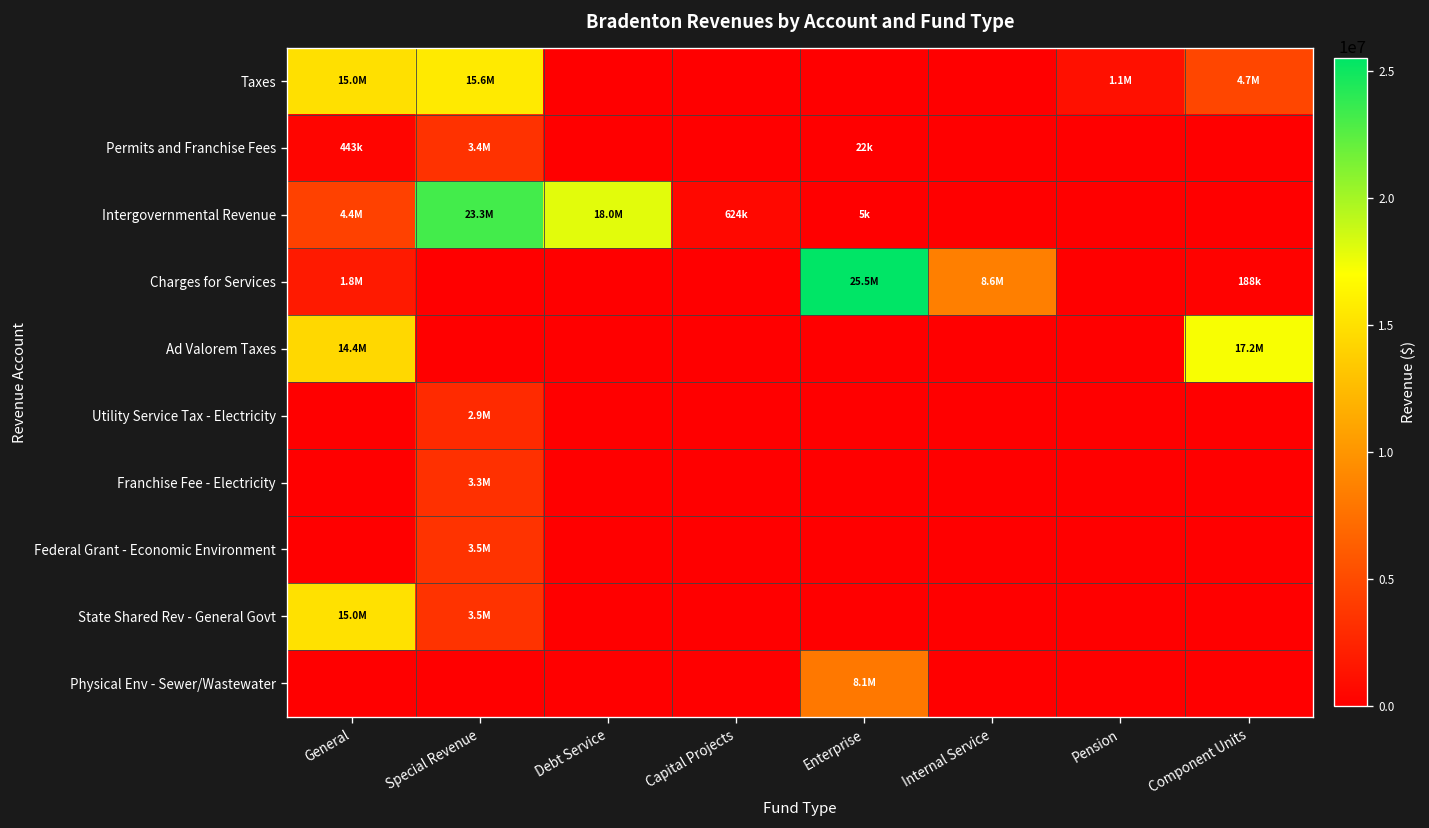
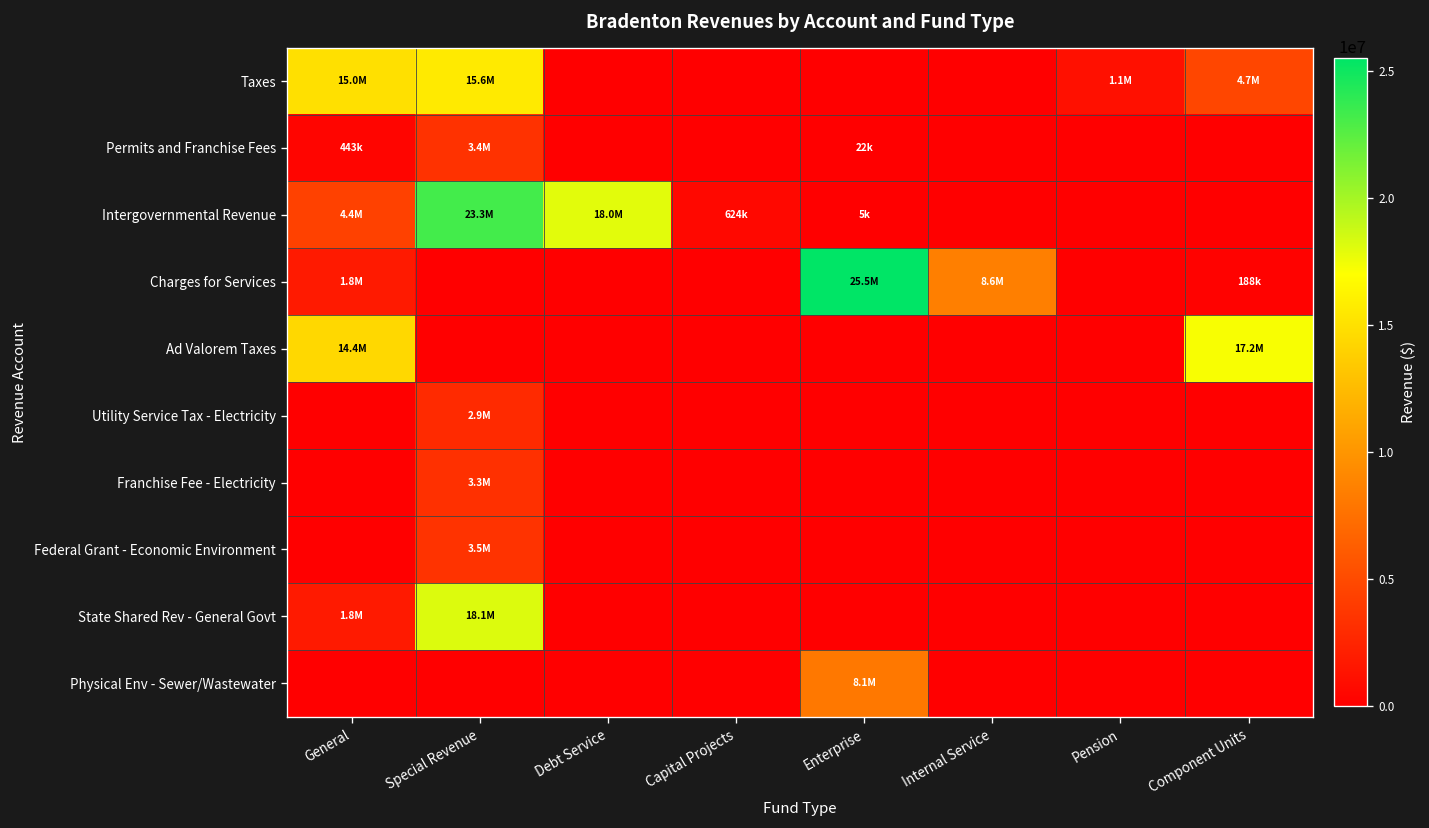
State Shared Rev - General Govt, General: 15.0M -> 1.8M
State Shared Rev - General Govt, Special Revenue: 3.5M -> 18.1M
